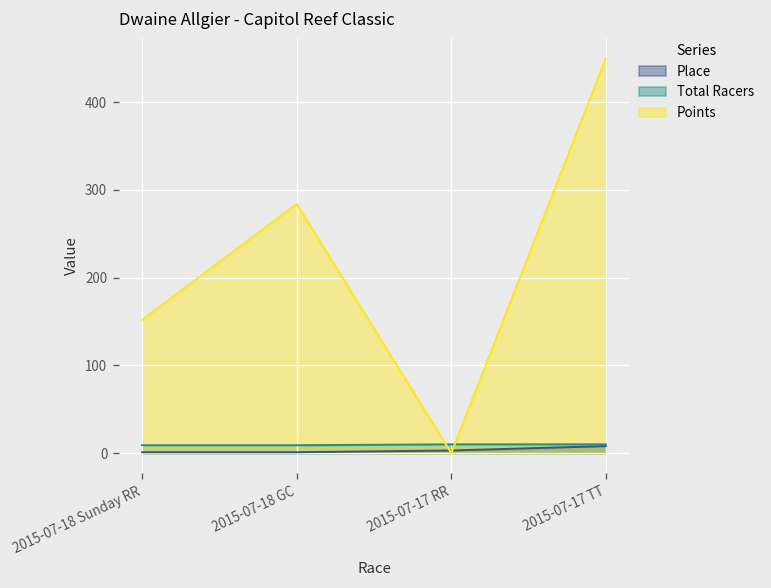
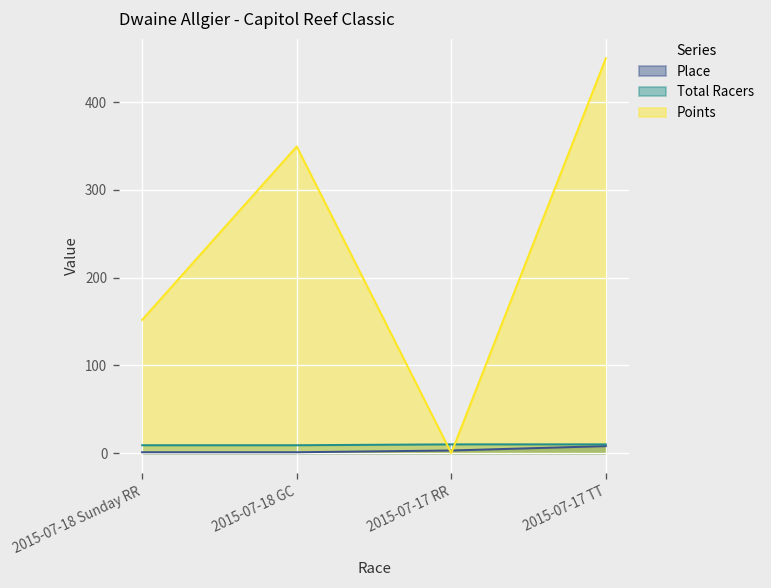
Points, 2015-07-18 GC: 280 -> 350
